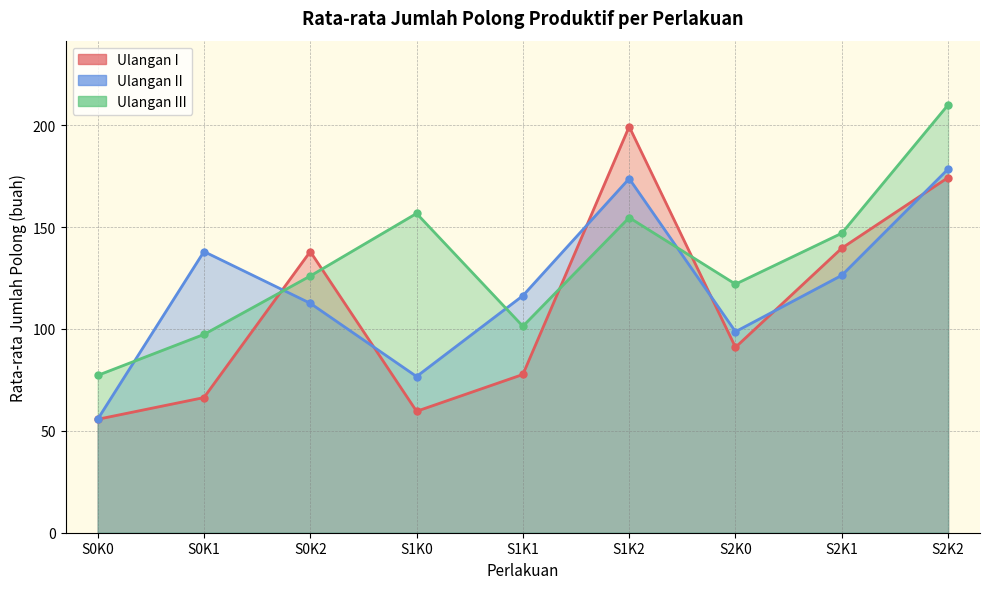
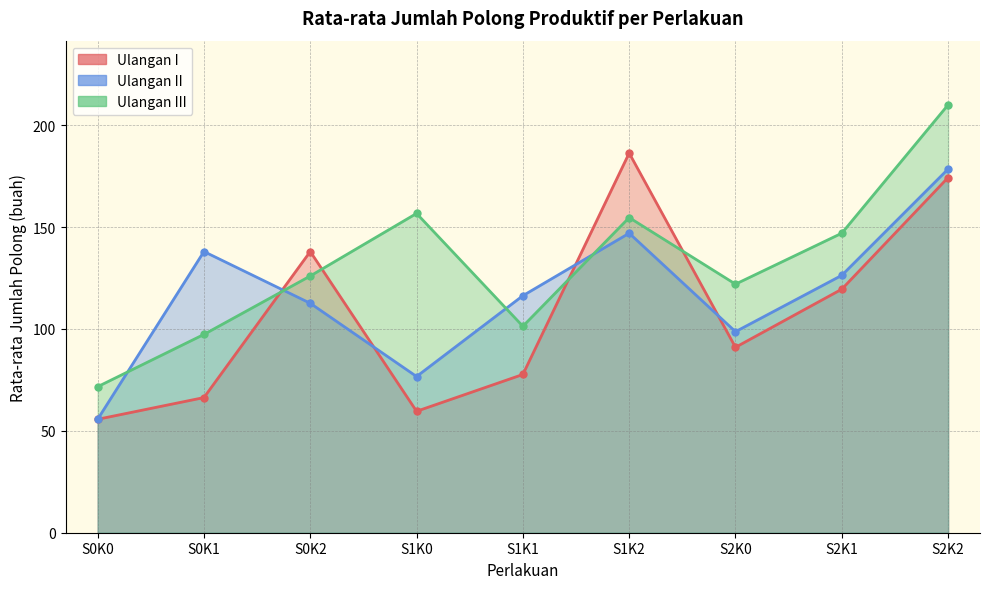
Ulangan III, S0K0: 77 -> 72
Ulangan I, S1K2: 199 -> 186
Ulangan II, S1K2: 174 -> 147
Ulangan I, S2K1: 140 -> 120
